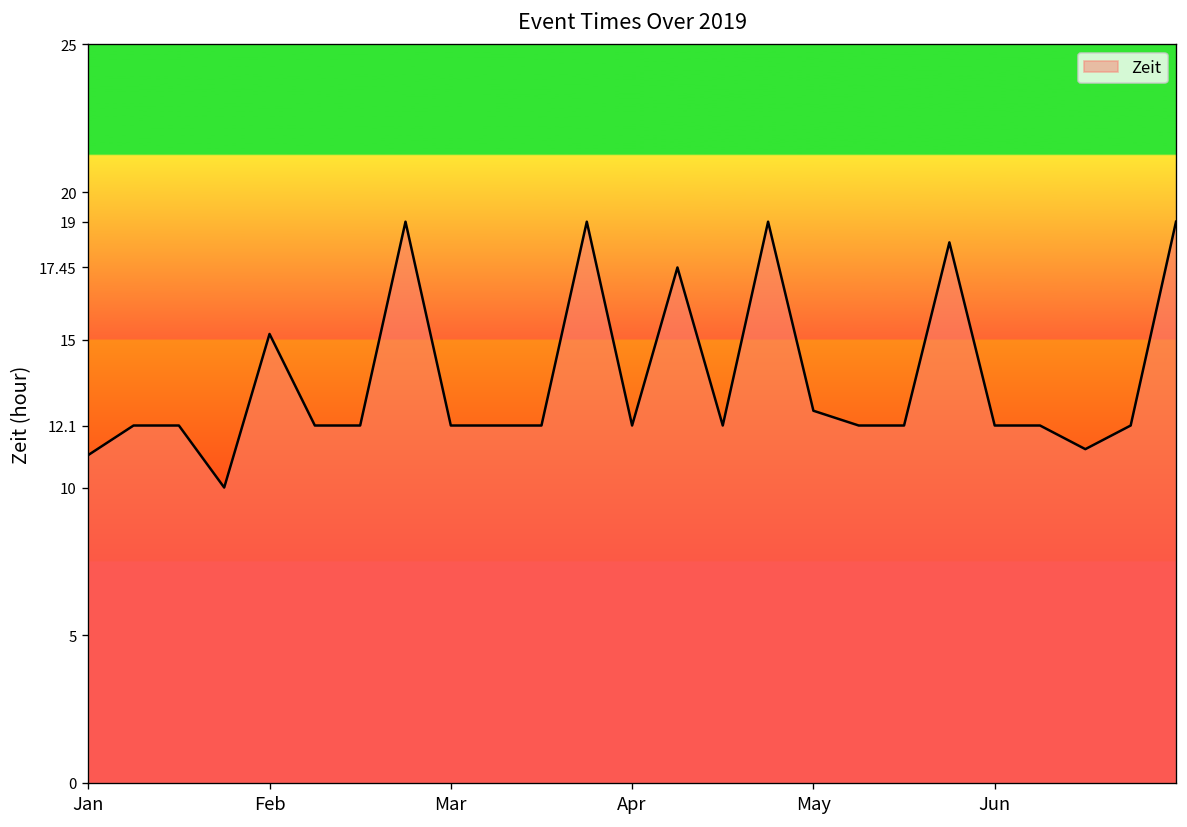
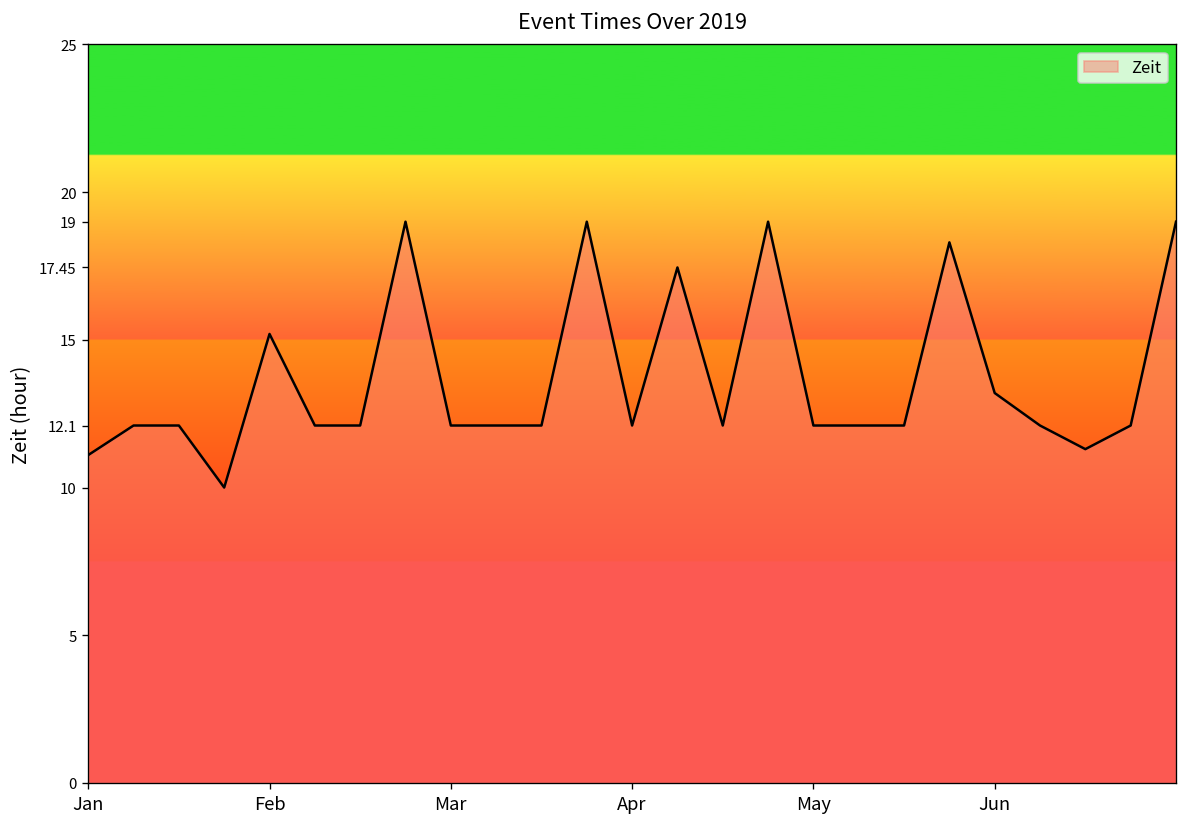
May: 12.6 -> 12.1
Jun: 12.1 -> 13.2
